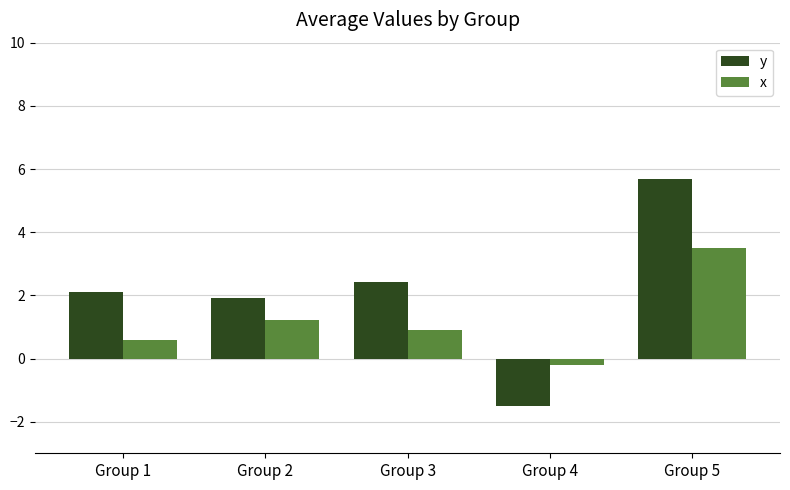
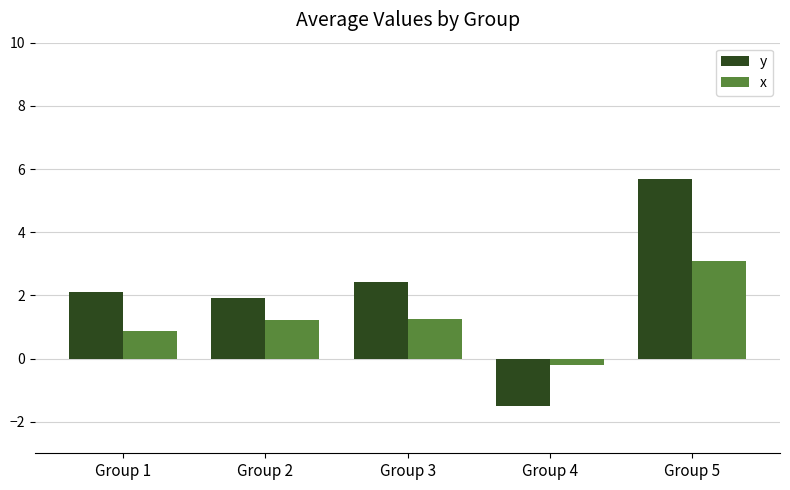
x, Group 1: 0.6 -> 0.9
x, Group 3: 0.9 -> 1.3
x, Group 5: 3.5 -> 3.1
